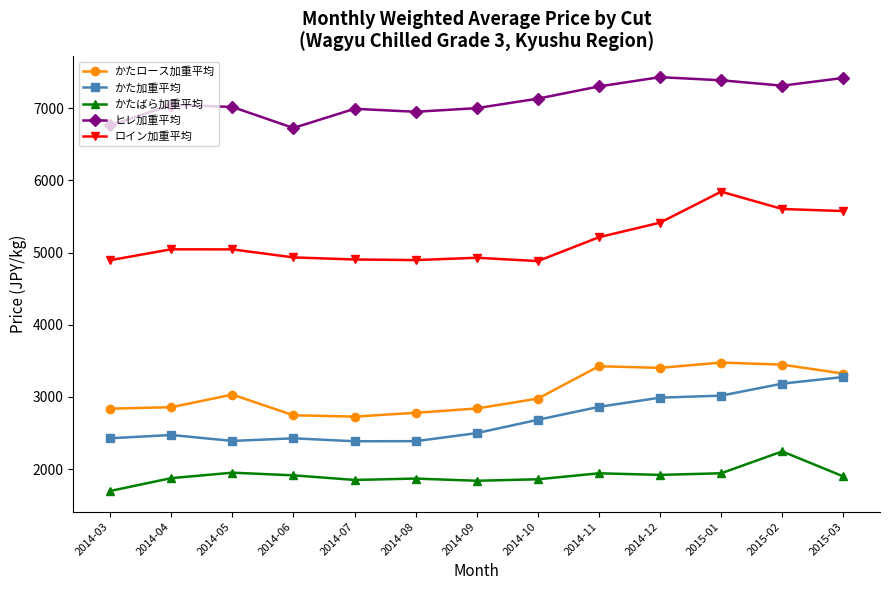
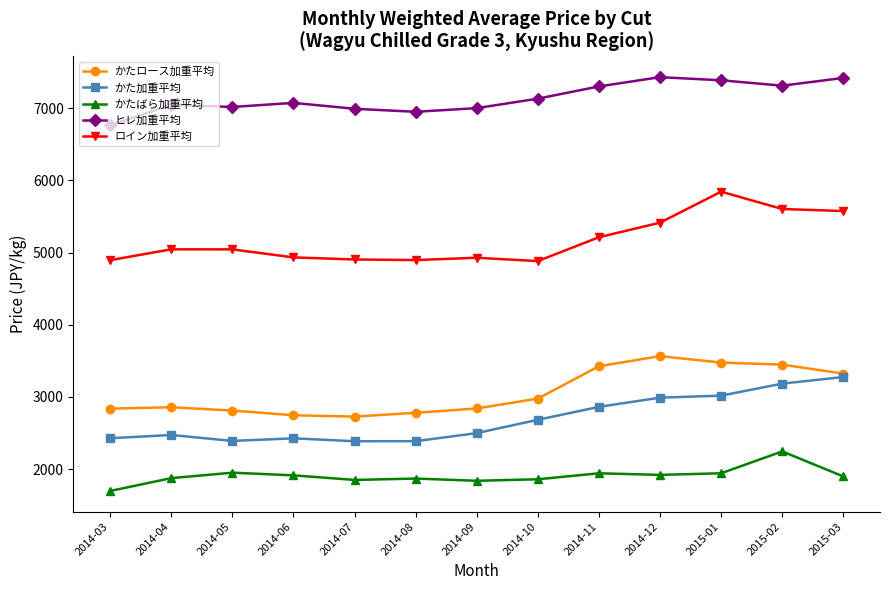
かたロース加重平均, 2014-05: 3000 -> 2800
ヒレ加重平均, 2014-06: 6700 -> 7100
かたロース加重平均, 2014-12: 3400 -> 3600
